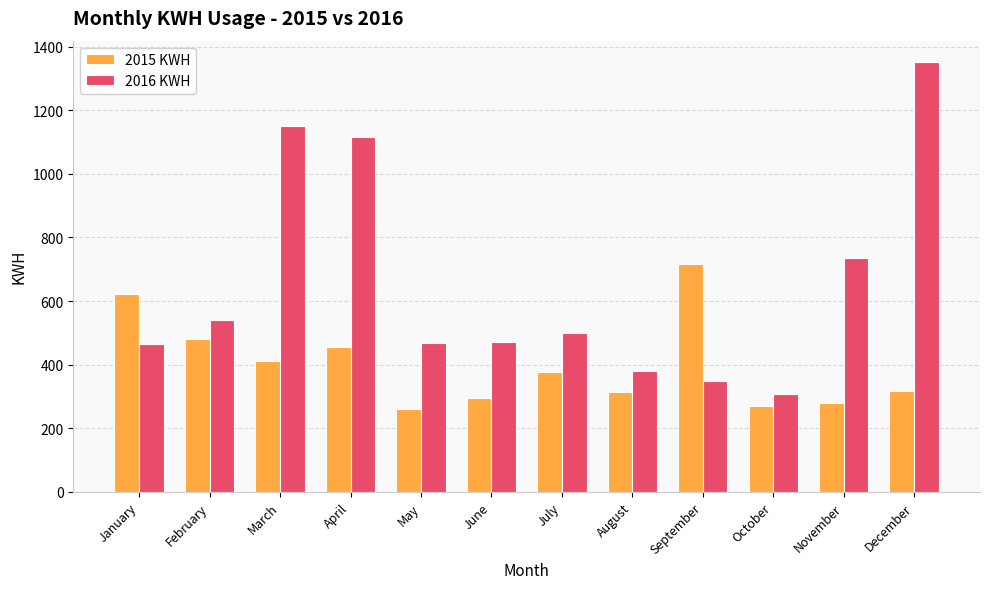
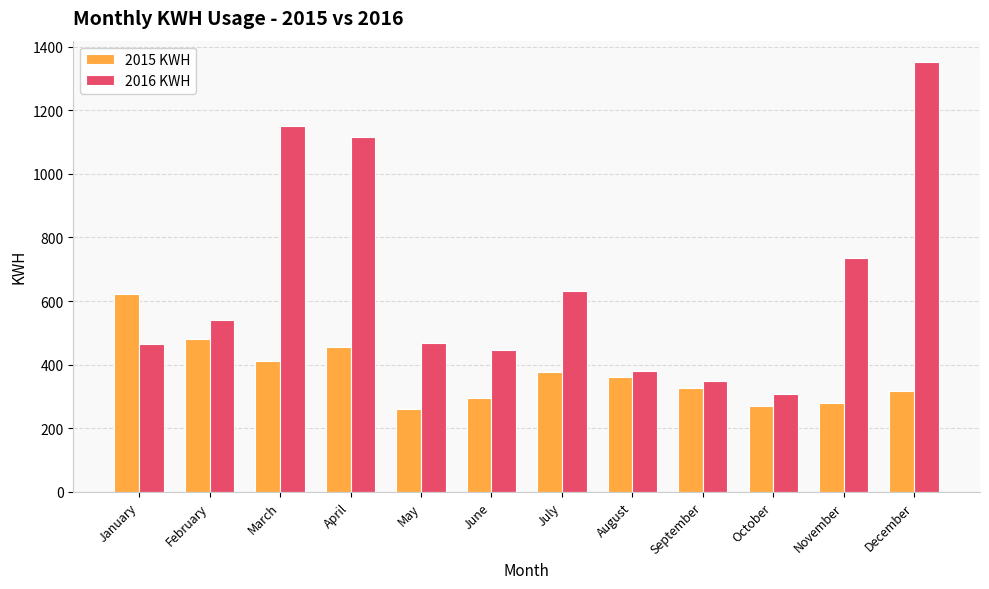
2016 KWH, June: 470 -> 450
2016 KWH, July: 500 -> 630
2015 KWH, August: 320 -> 360
2015 KWH, September: 720 -> 330
